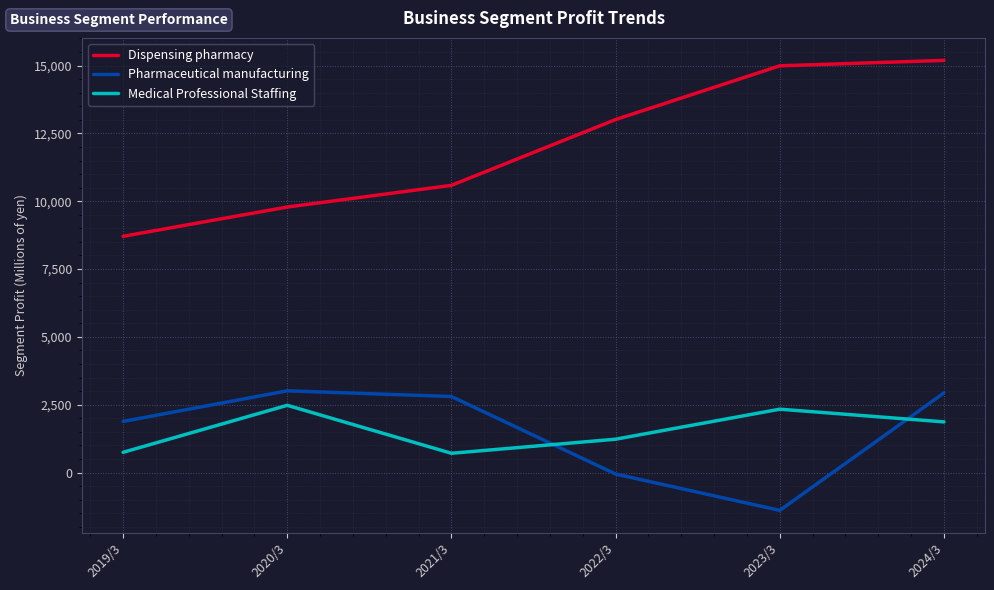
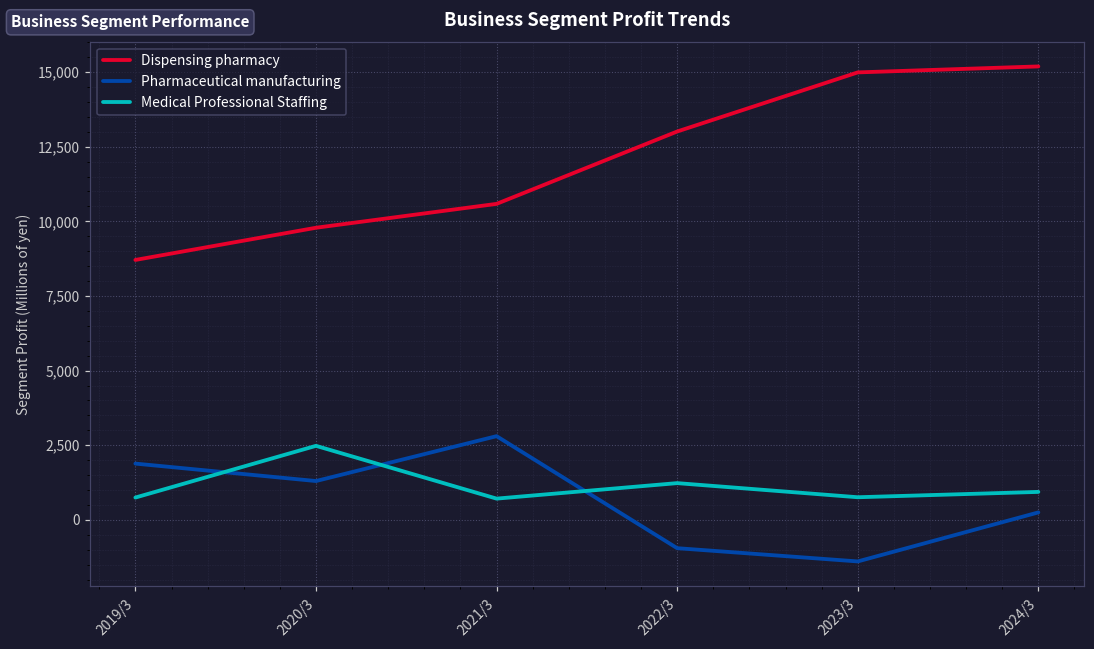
Pharmaceutical manufacturing, 2020/3: 3,000 -> 1,300
Pharmaceutical manufacturing, 2022/3: -100 -> -900
Medical Professional Staffing, 2023/3: 2,300 -> 800
Pharmaceutical manufacturing, 2024/3: 2,900 -> 300
Medical Professional Staffing, 2024/3: 1,900 -> 900
